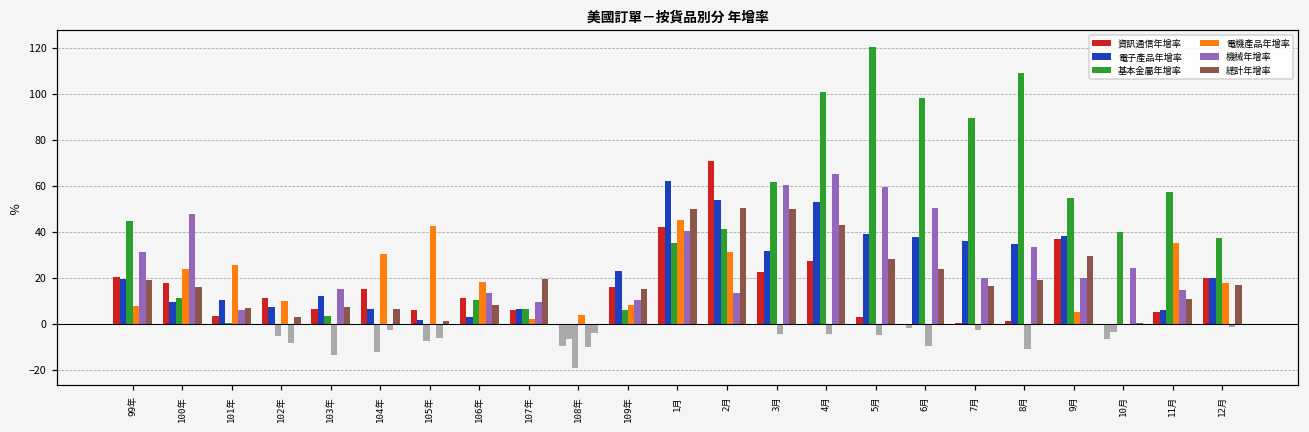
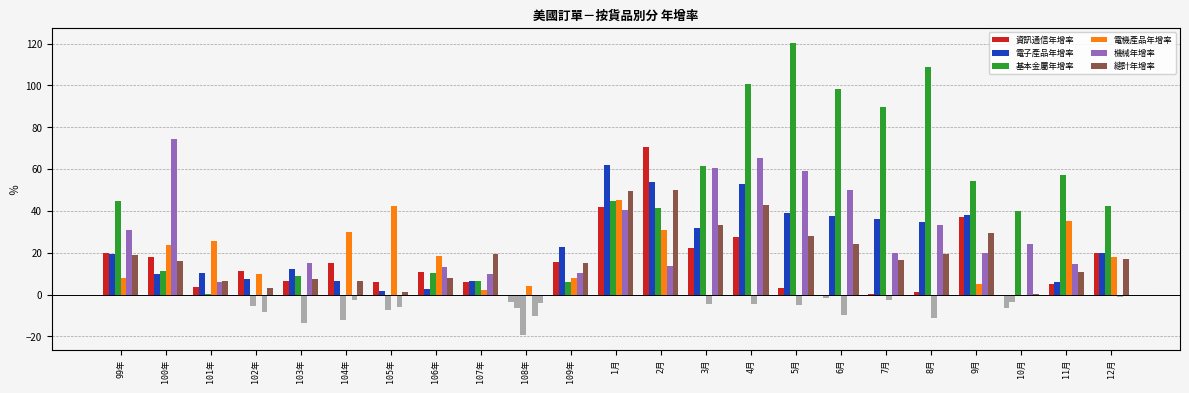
機械年增率, 100年: 48 -> 74
基本金屬年增率, 103年: 3 -> 9
資訊通信年增率, 108年: -10 -> -4
基本金屬年增率, 1月: 35 -> 45
總計年增率, 3月: 50 -> 33
基本金屬年增率, 12月: 37 -> 42
